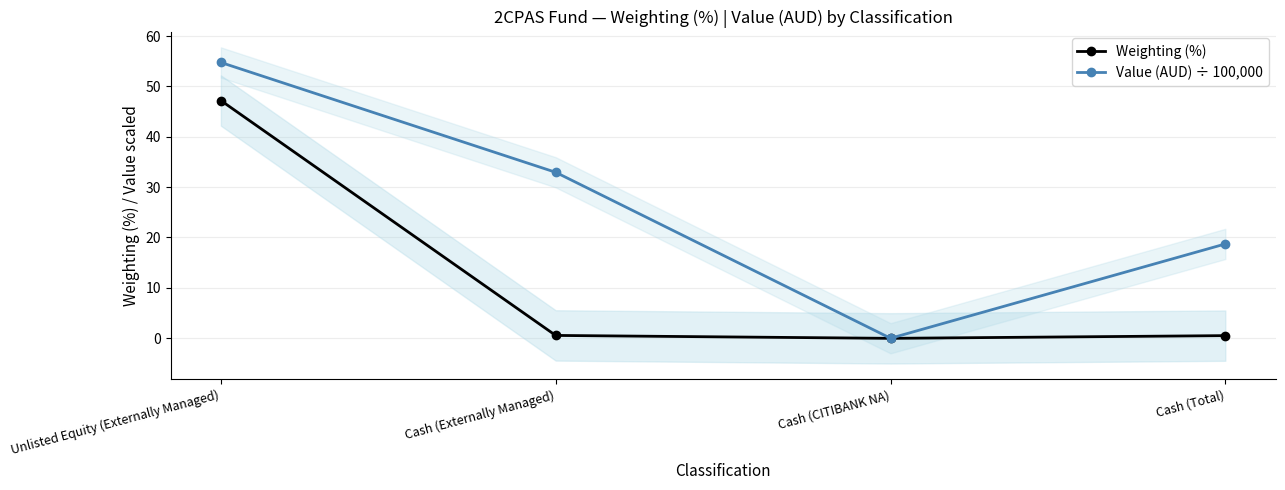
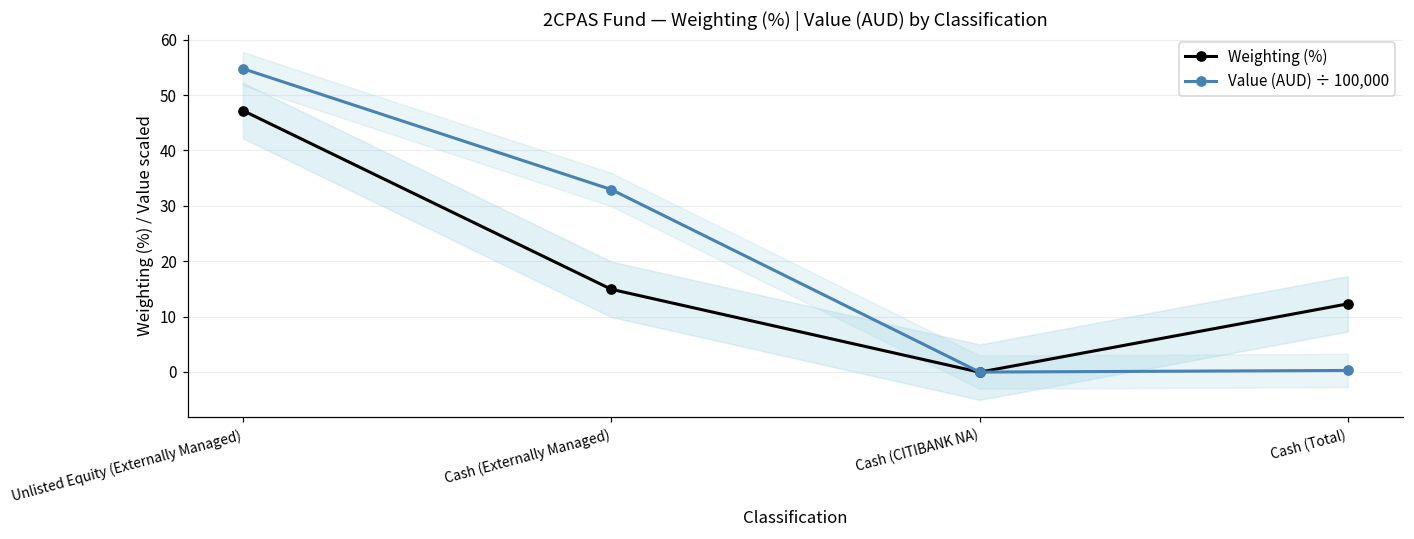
Weighting (%), Cash (Externally Managed): 1 -> 15
Weighting (%), Cash (Total): 1 -> 12
Value (AUD) ÷ 100,000, Cash (Total): 19 -> 0
